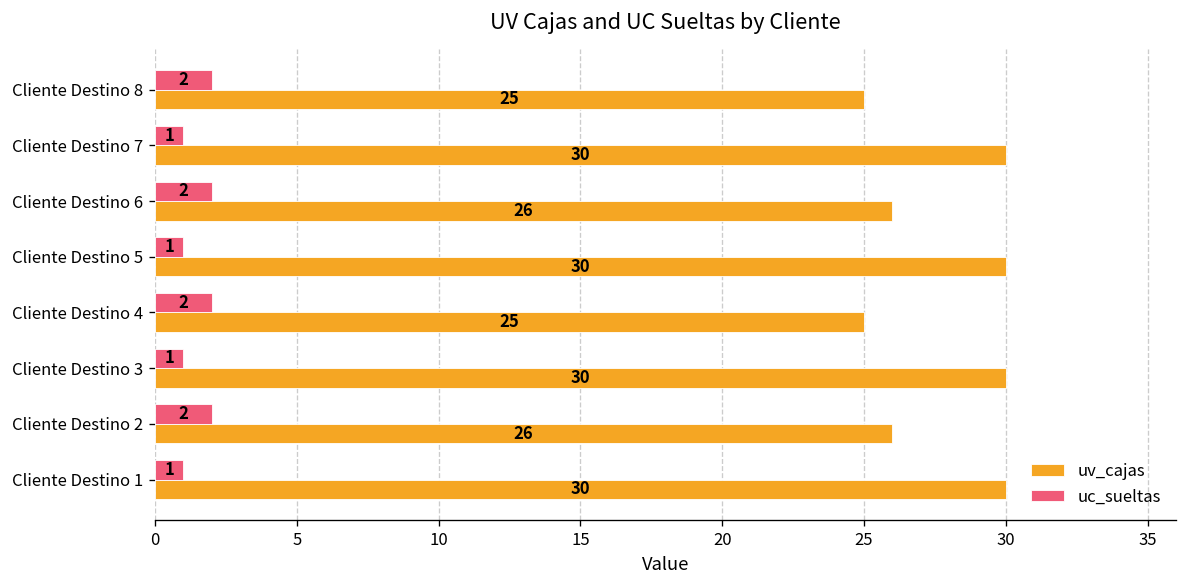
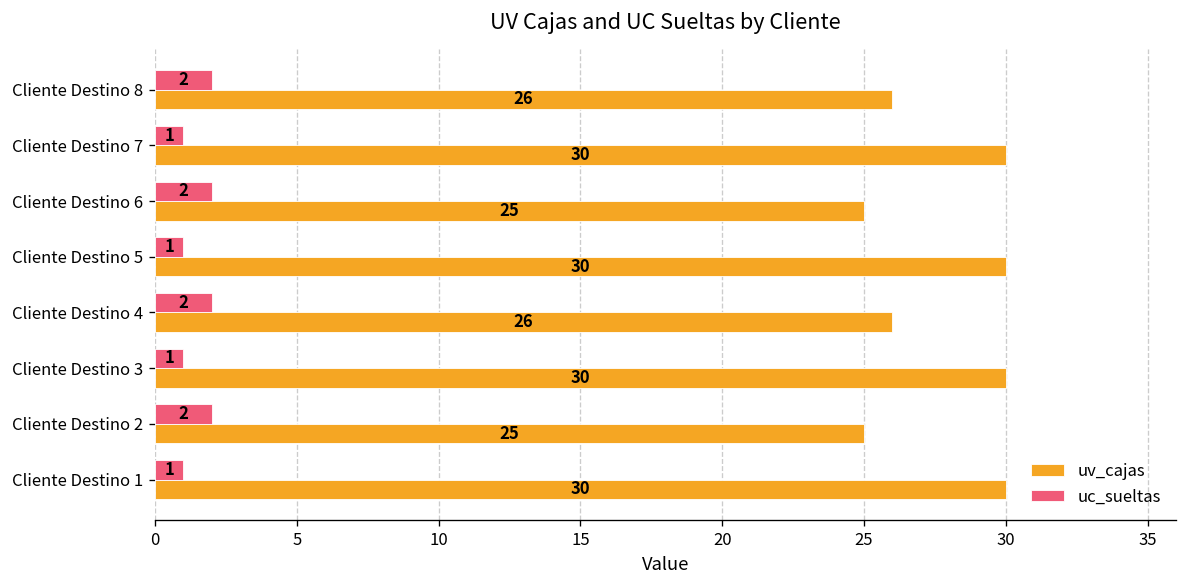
uv_cajas, Cliente Destino 8: 25 -> 26
uv_cajas, Cliente Destino 6: 26 -> 25
uv_cajas, Cliente Destino 4: 25 -> 26
uv_cajas, Cliente Destino 2: 26 -> 25
